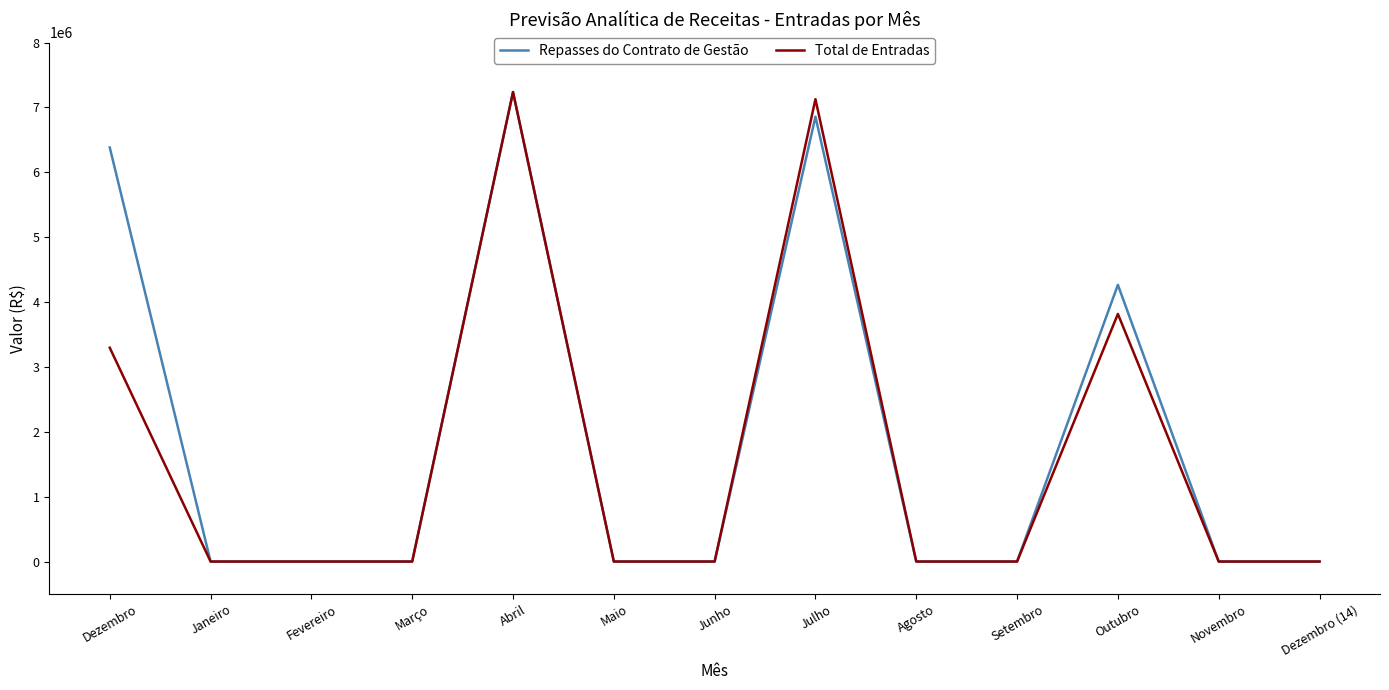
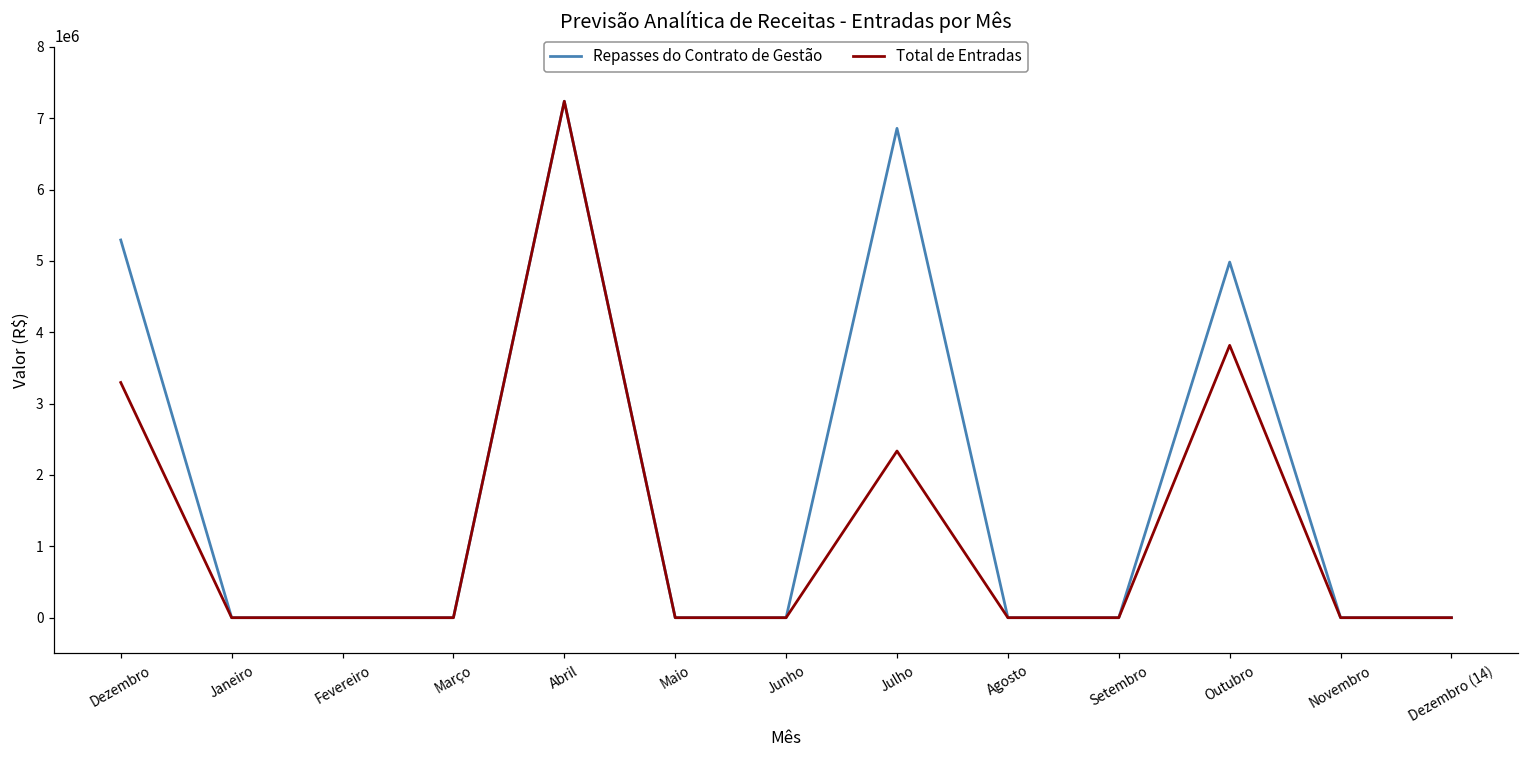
Repasses do Contrato de Gestão, Dezembro: 6400000 -> 5300000
Total de Entradas, Julho: 7100000 -> 2300000
Repasses do Contrato de Gestão, Outubro: 4300000 -> 5000000
